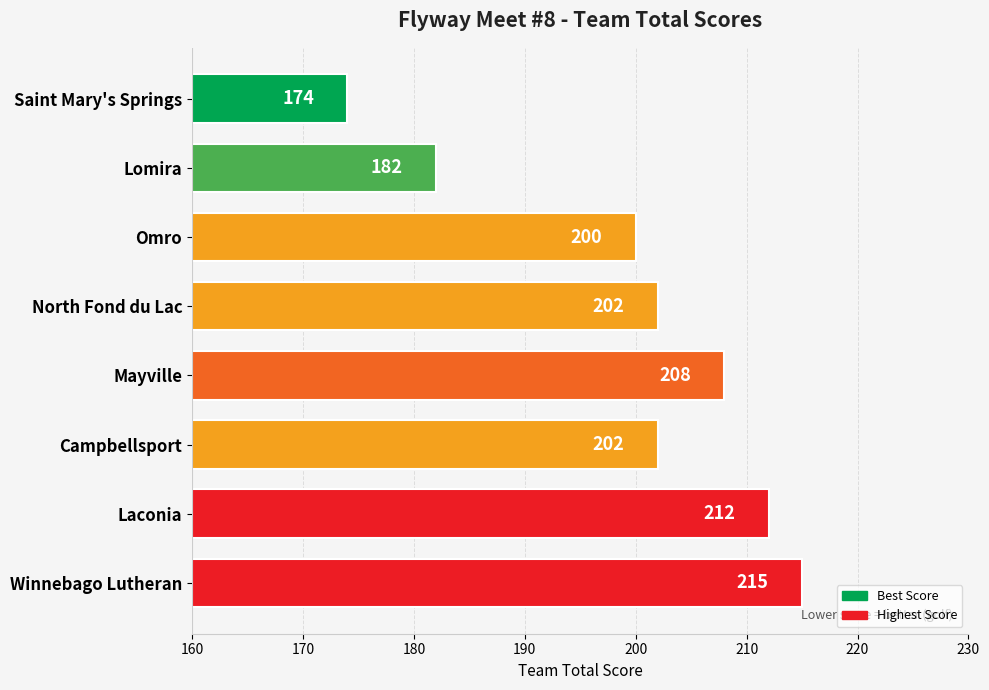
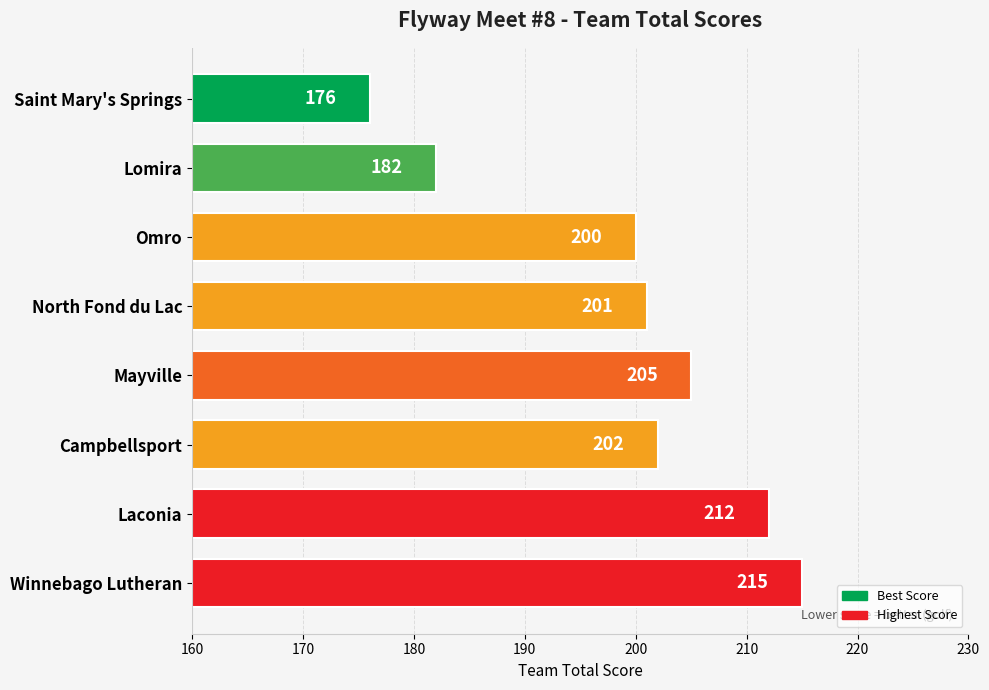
Saint Mary's Springs: 174 -> 176
North Fond du Lac: 202 -> 201
Mayville: 208 -> 205
